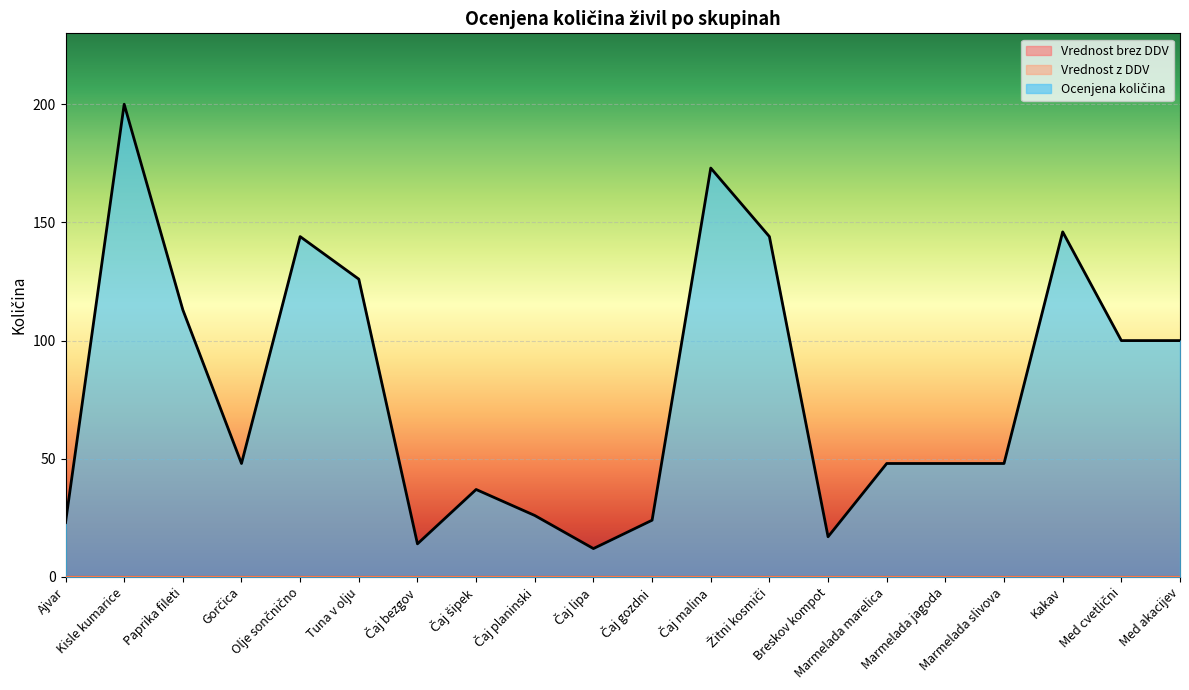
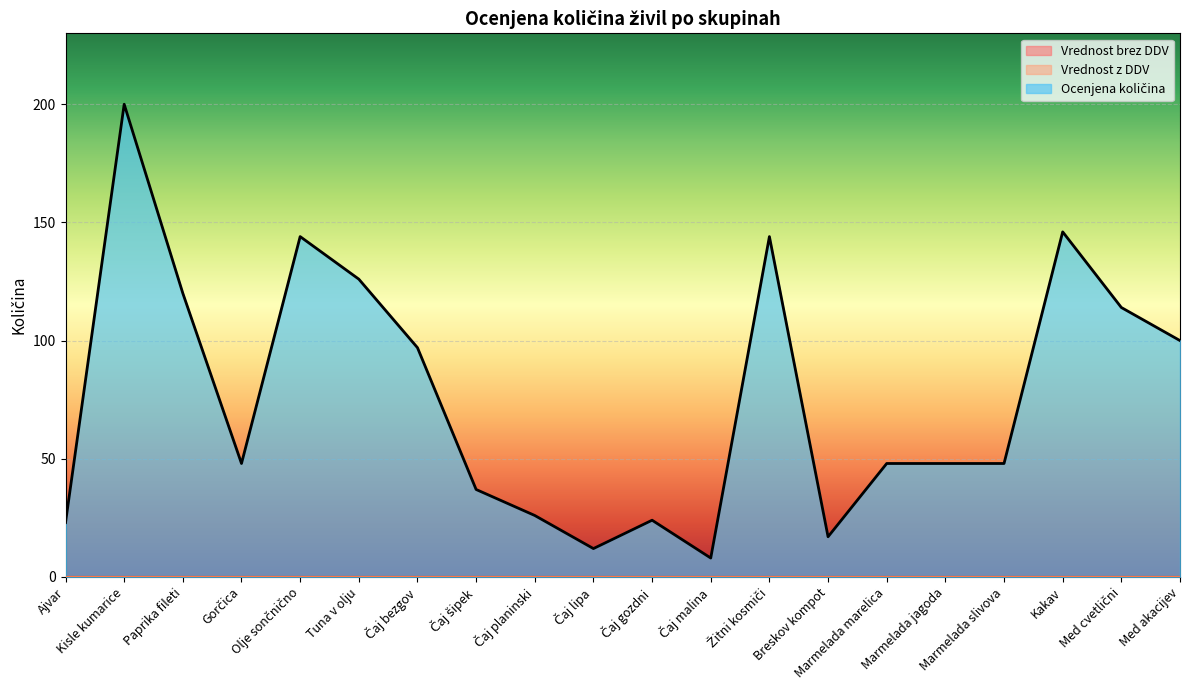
Ocenjena količina, Paprika fileti: 113 -> 120
Ocenjena količina, Čaj bezgov: 14 -> 97
Ocenjena količina, Čaj malina: 173 -> 8
Ocenjena količina, Med cvetlični: 100 -> 114
